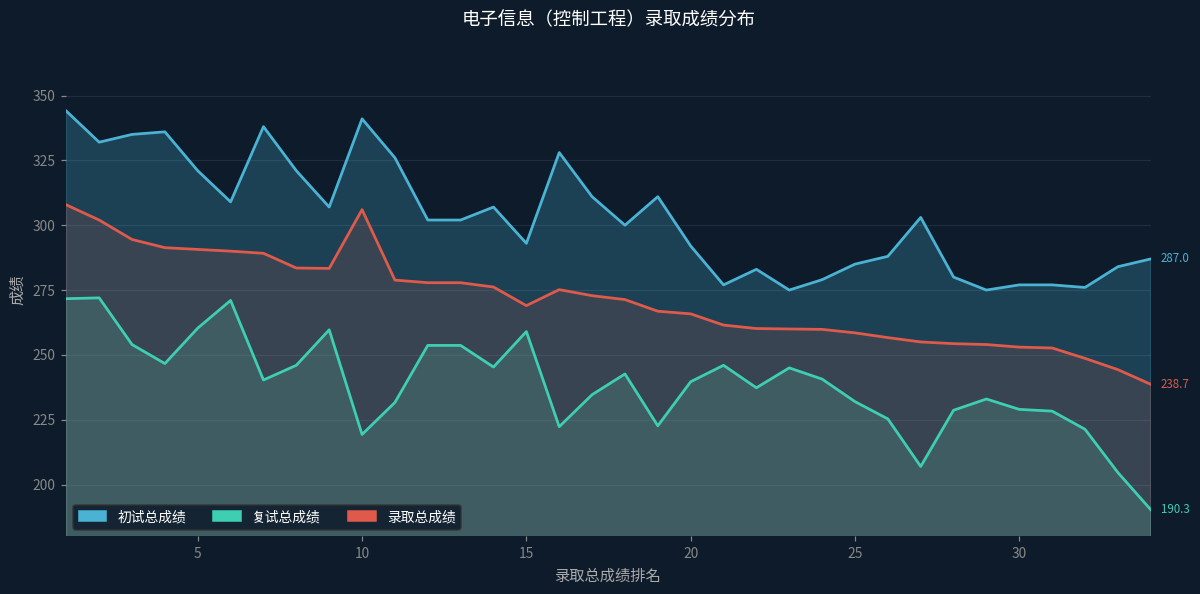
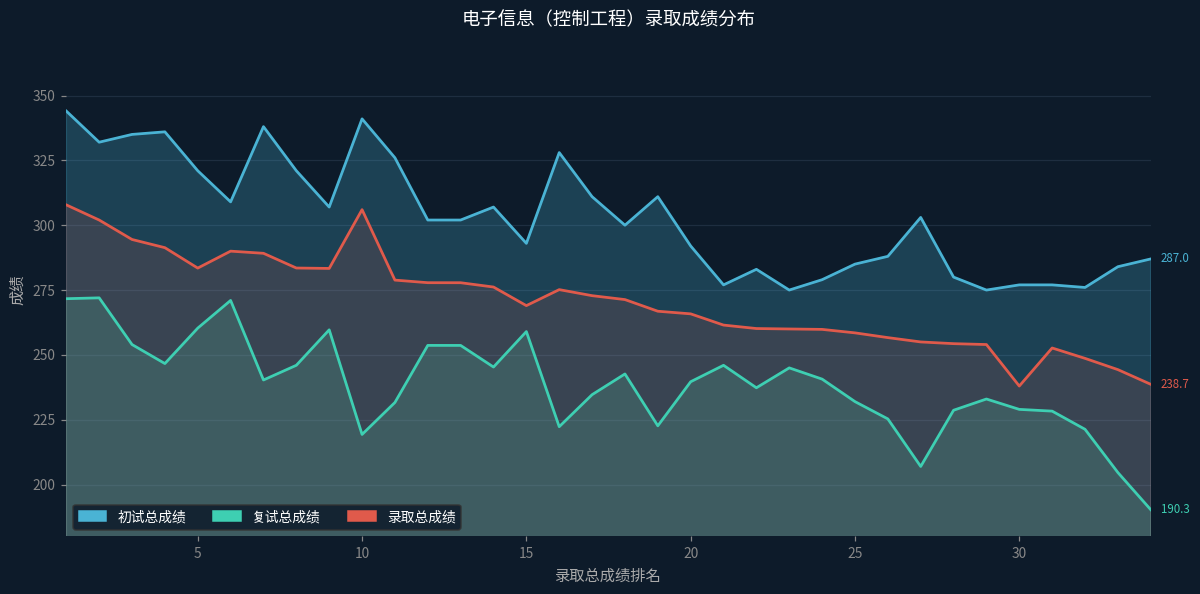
录取总成绩, 5: 291 -> 283
录取总成绩, 30: 253 -> 238
